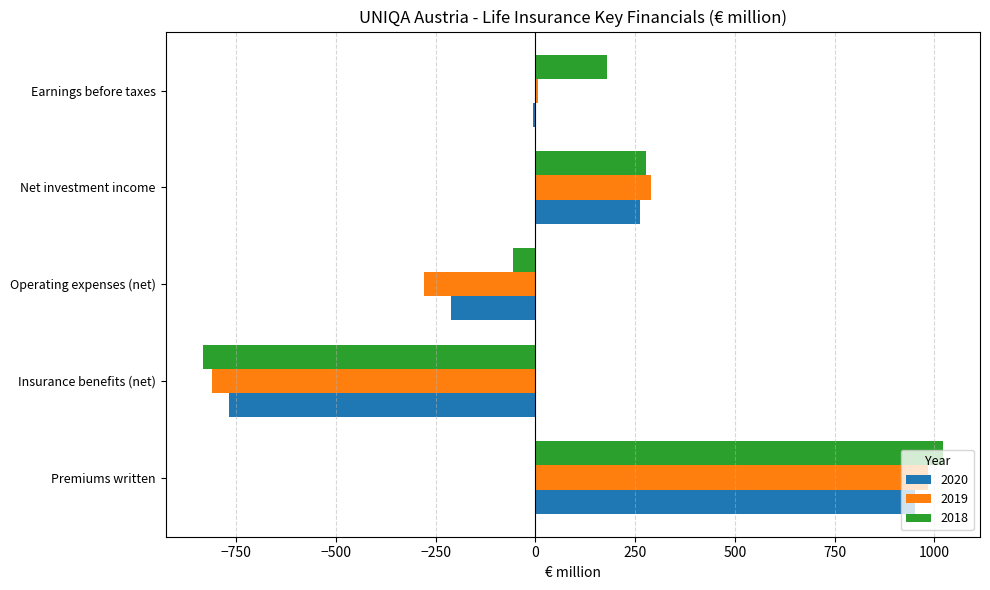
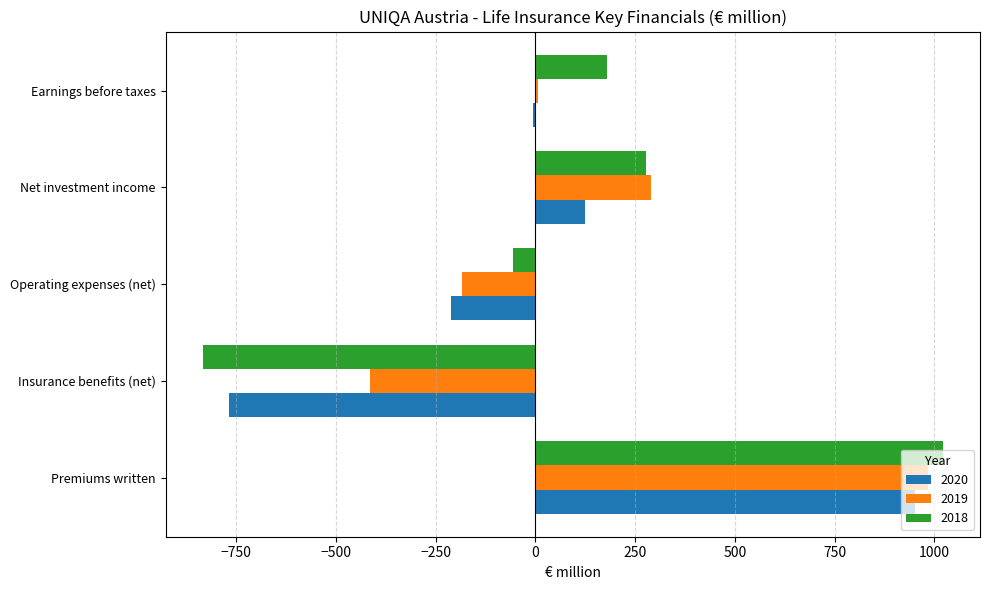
2020, Net investment income: 260 -> 120
2019, Operating expenses (net): -280 -> -190
2019, Insurance benefits (net): -810 -> -410
